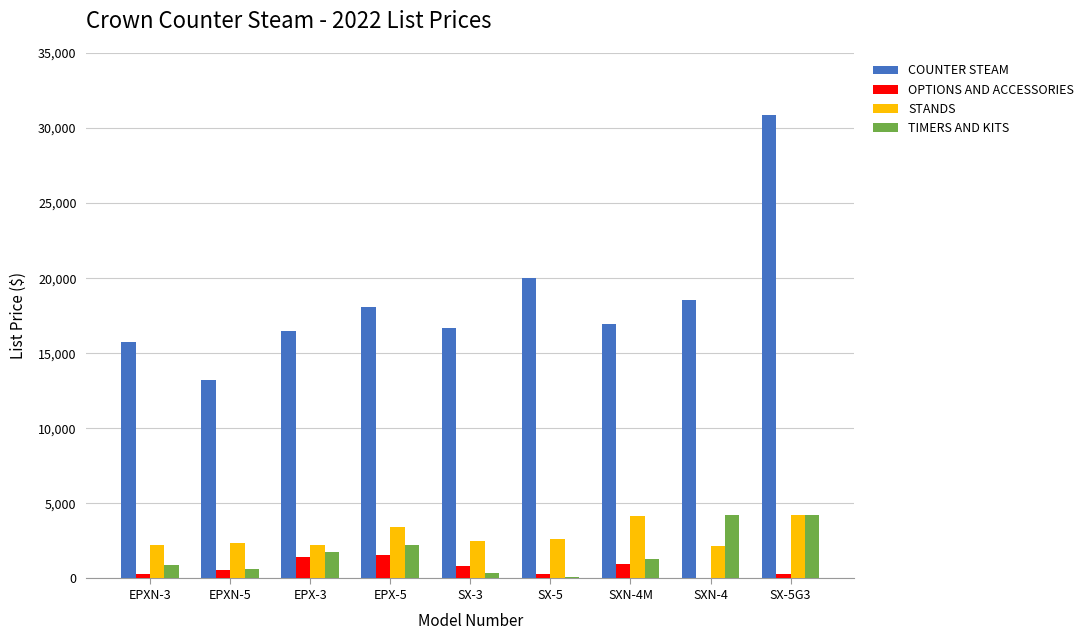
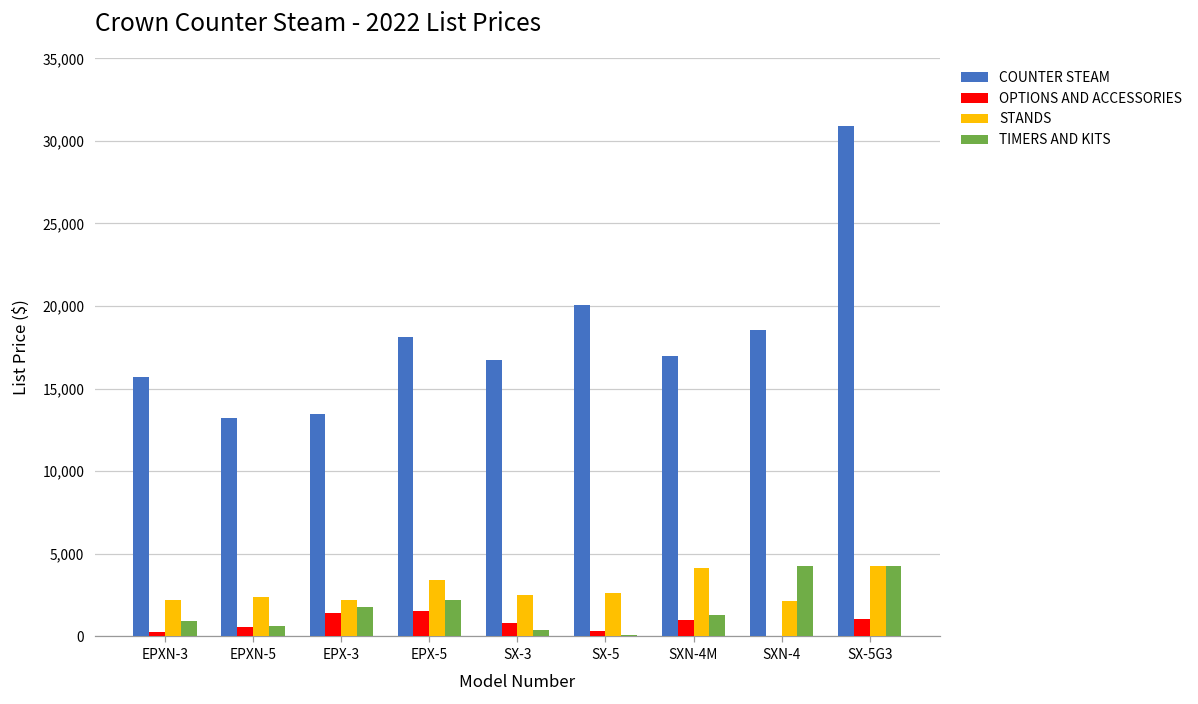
COUNTER STEAM, EPX-3: 16,500 -> 13,500
OPTIONS AND ACCESSORIES, SX-5G3: 300 -> 1,100
